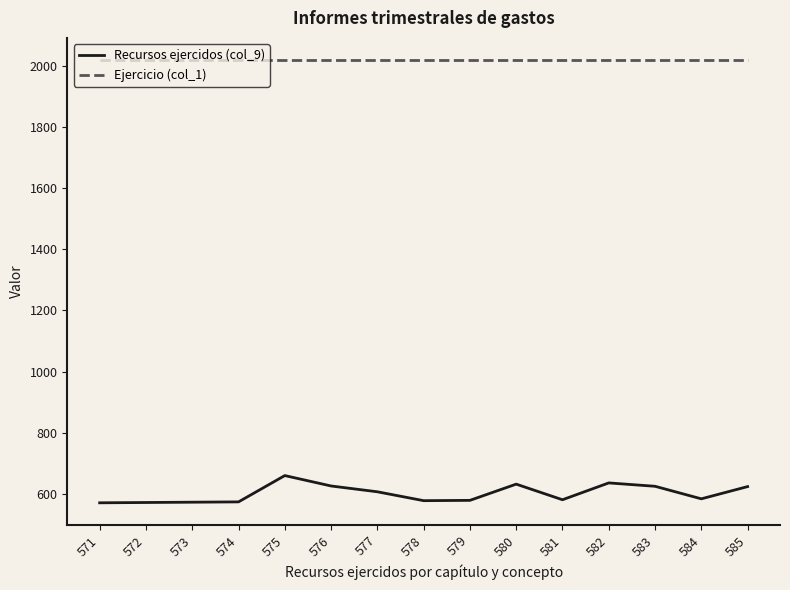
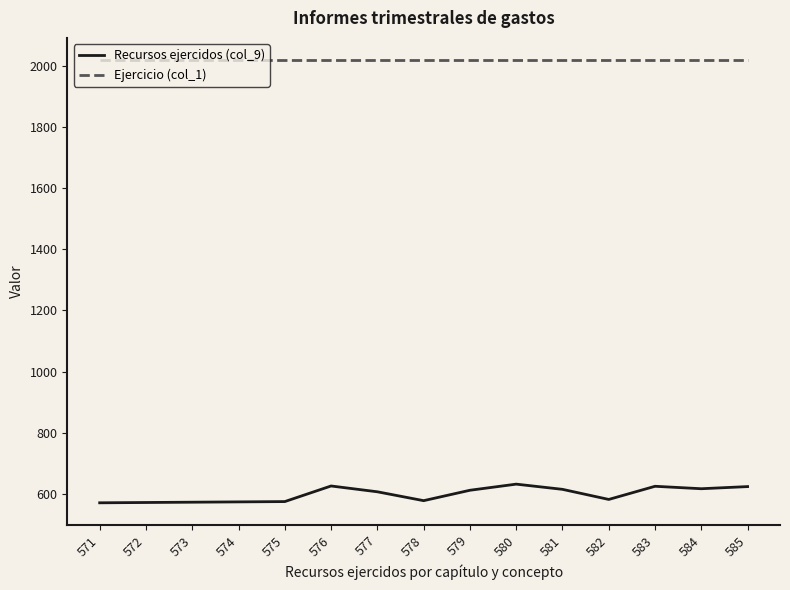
Recursos ejercidos (col_9), 575: 660 -> 580
Recursos ejercidos (col_9), 579: 580 -> 610
Recursos ejercidos (col_9), 581: 580 -> 620
Recursos ejercidos (col_9), 582: 640 -> 580
Recursos ejercidos (col_9), 584: 580 -> 620
